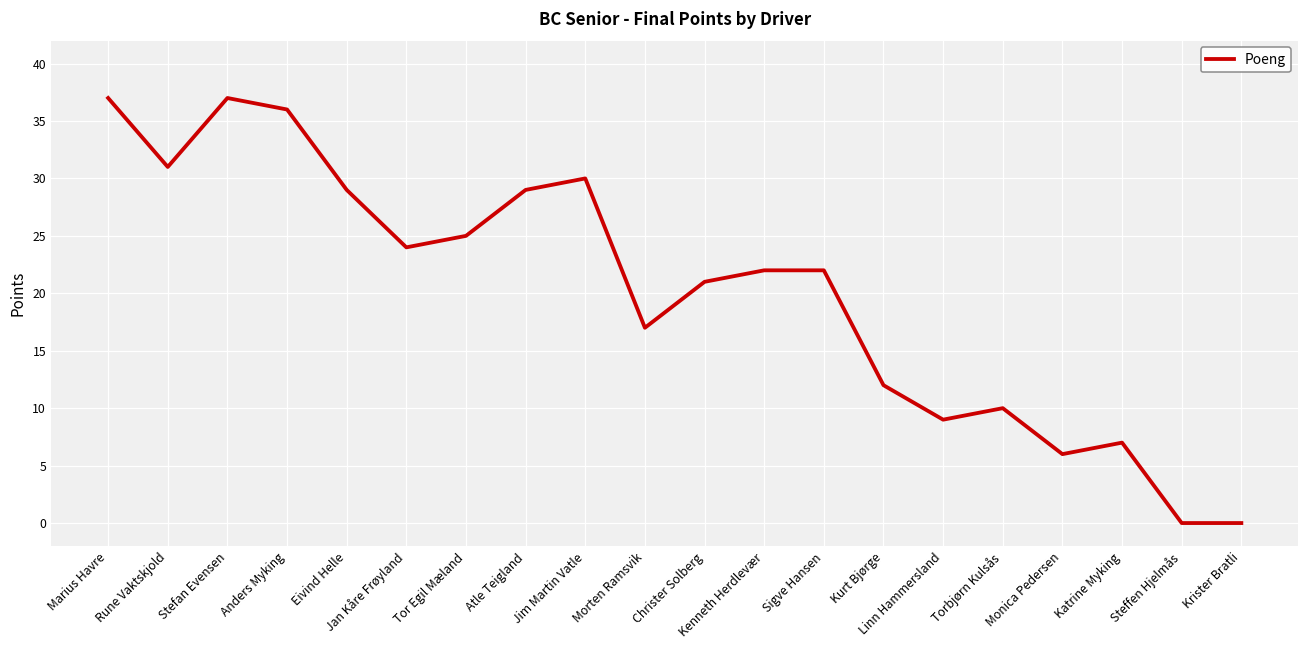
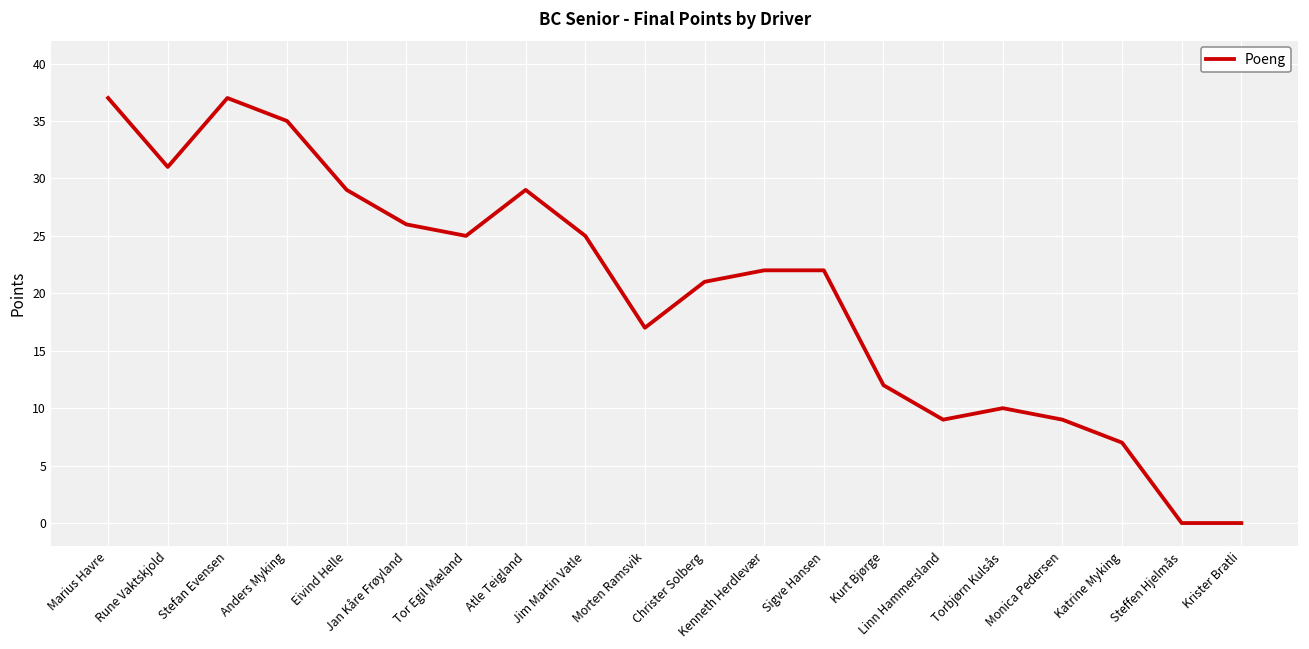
Anders Myking: 36 -> 35
Jan Kåre Frøyland: 24 -> 26
Jim Martin Vatle: 30 -> 25
Monica Pedersen: 6 -> 9
